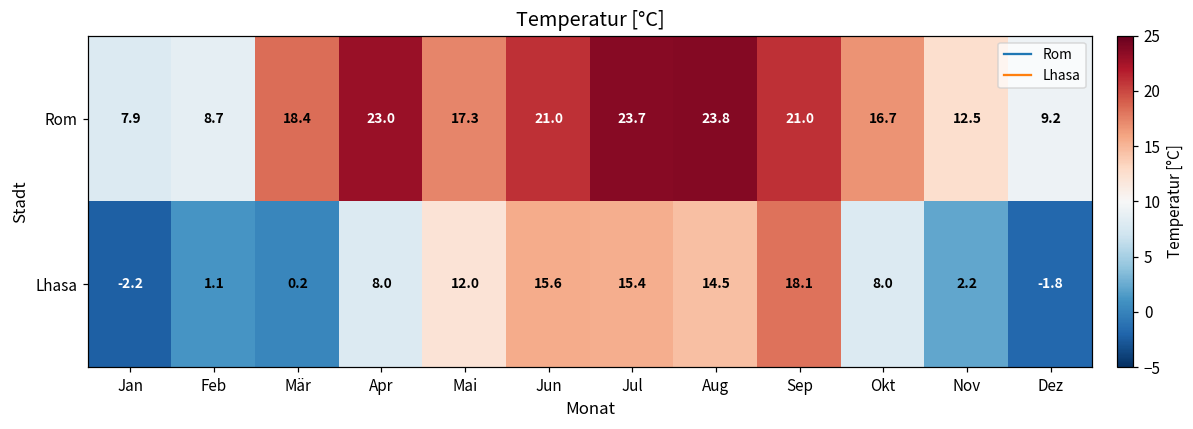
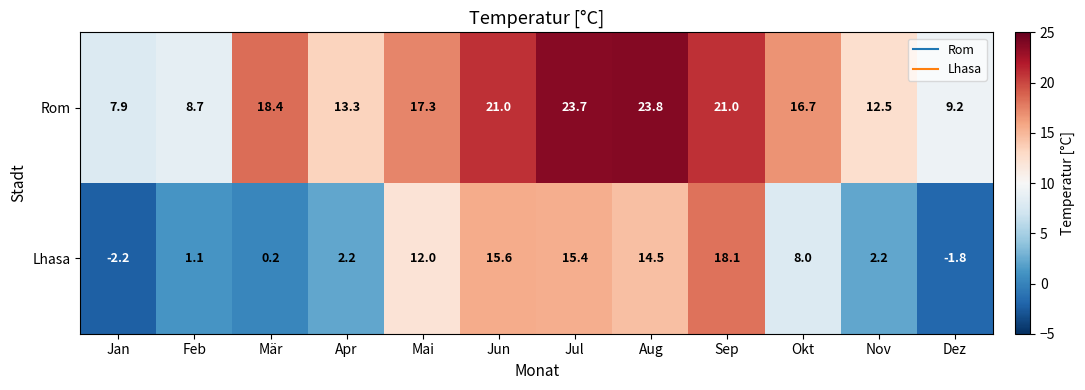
Rom, Apr: 23.0 -> 13.3
Lhasa, Apr: 8.0 -> 2.2
